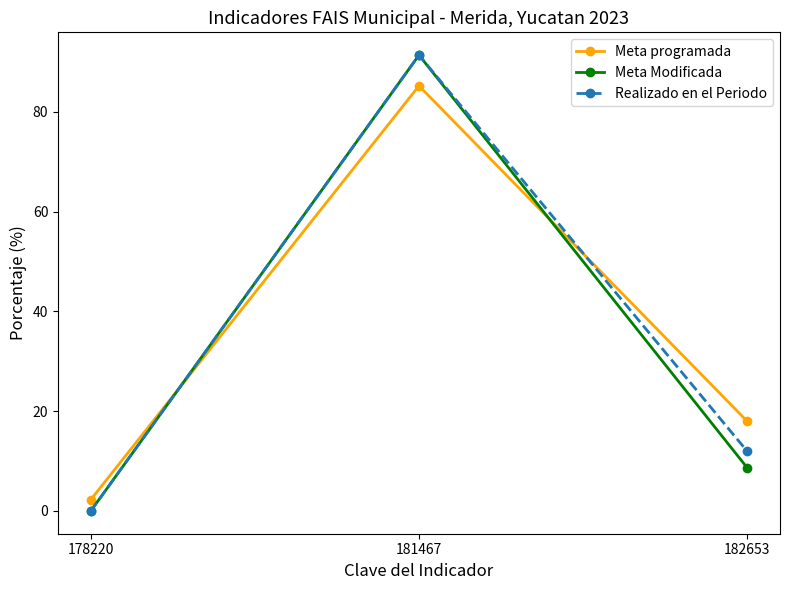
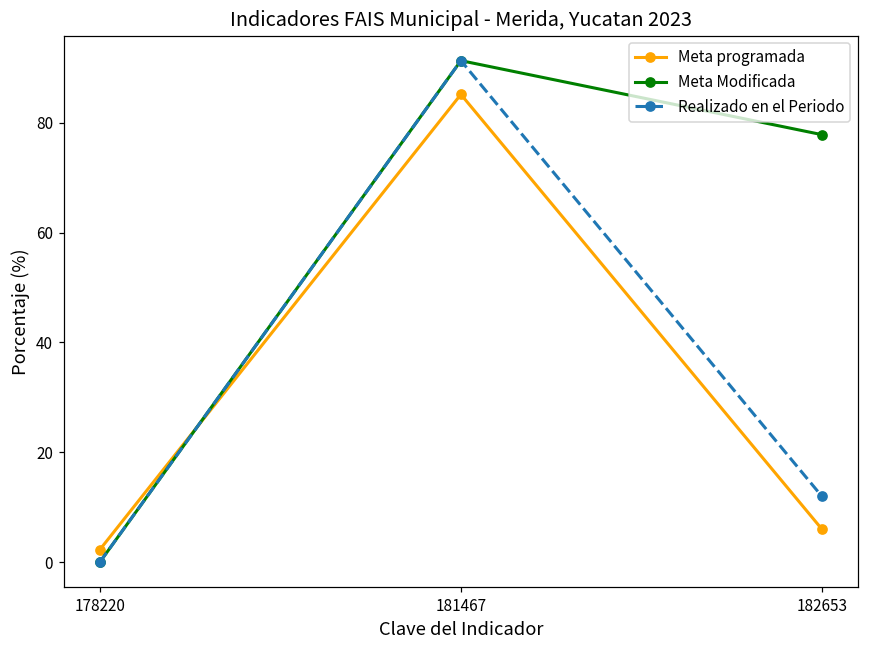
Meta programada, 182653: 18 -> 6
Meta Modificada, 182653: 9 -> 78
